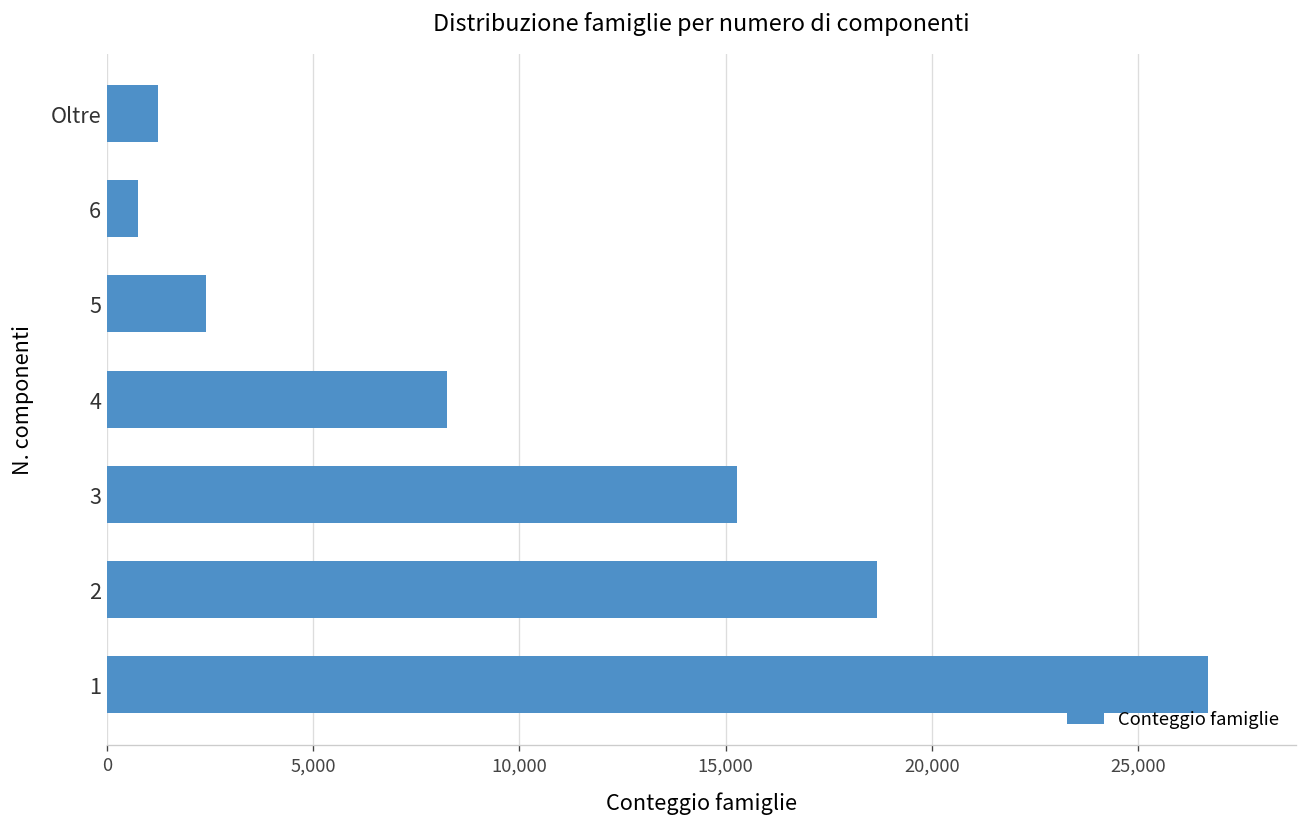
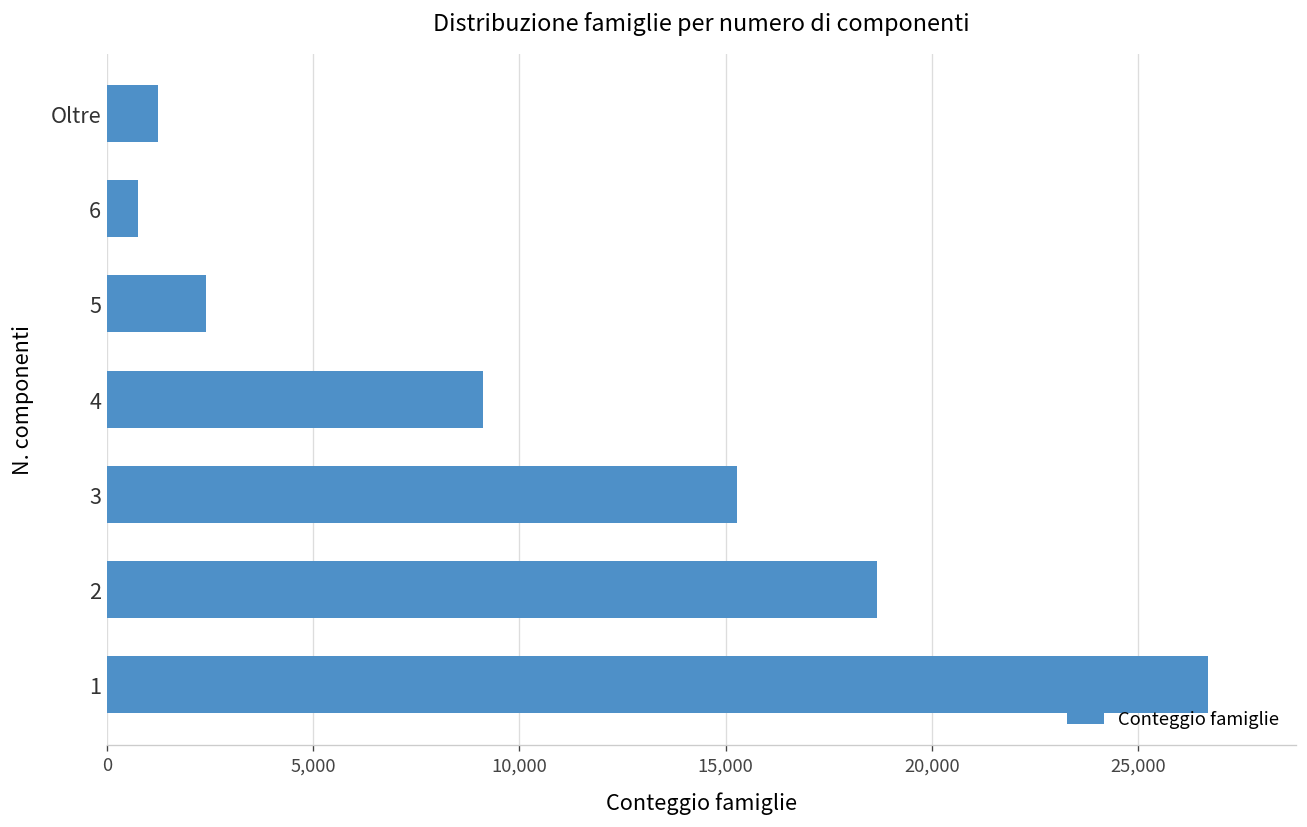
4: 8,200 -> 9,100
